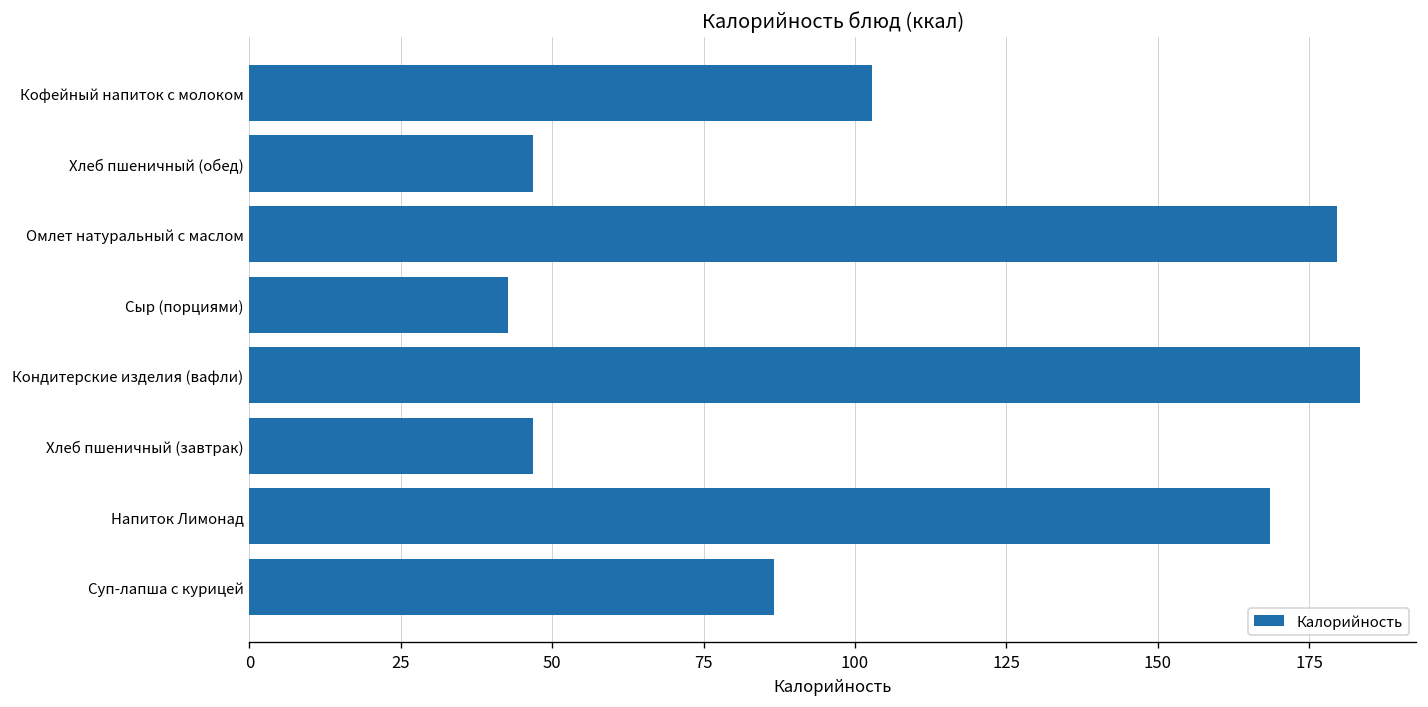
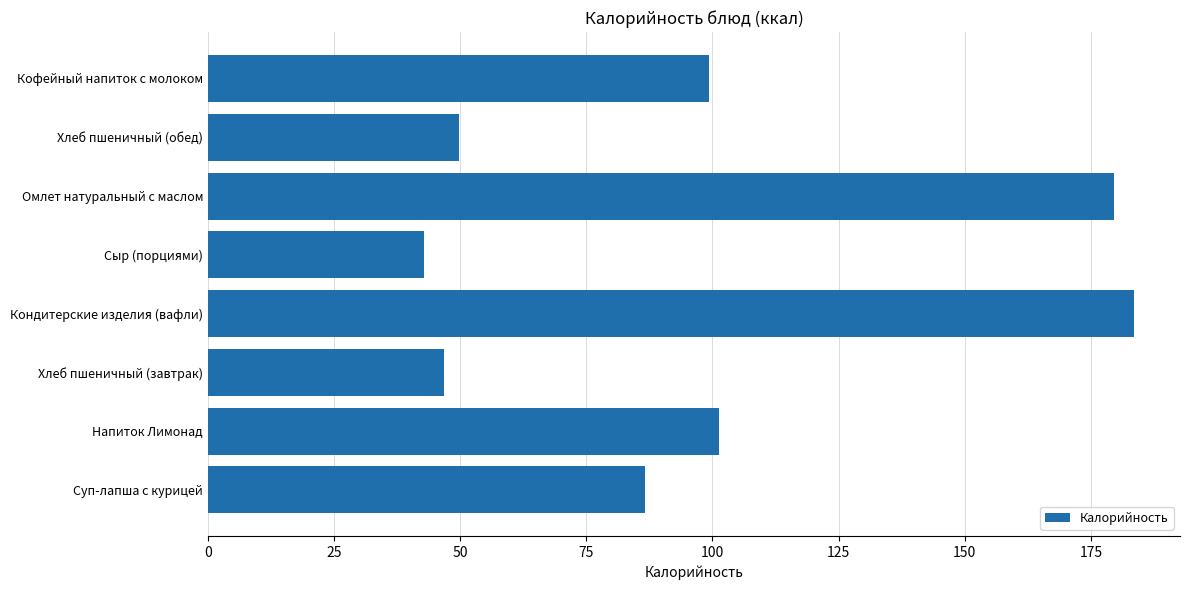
Кофейный напиток с молоком: 103 -> 99
Хлеб пшеничный (обед): 47 -> 50
Напиток Лимонад: 169 -> 101
